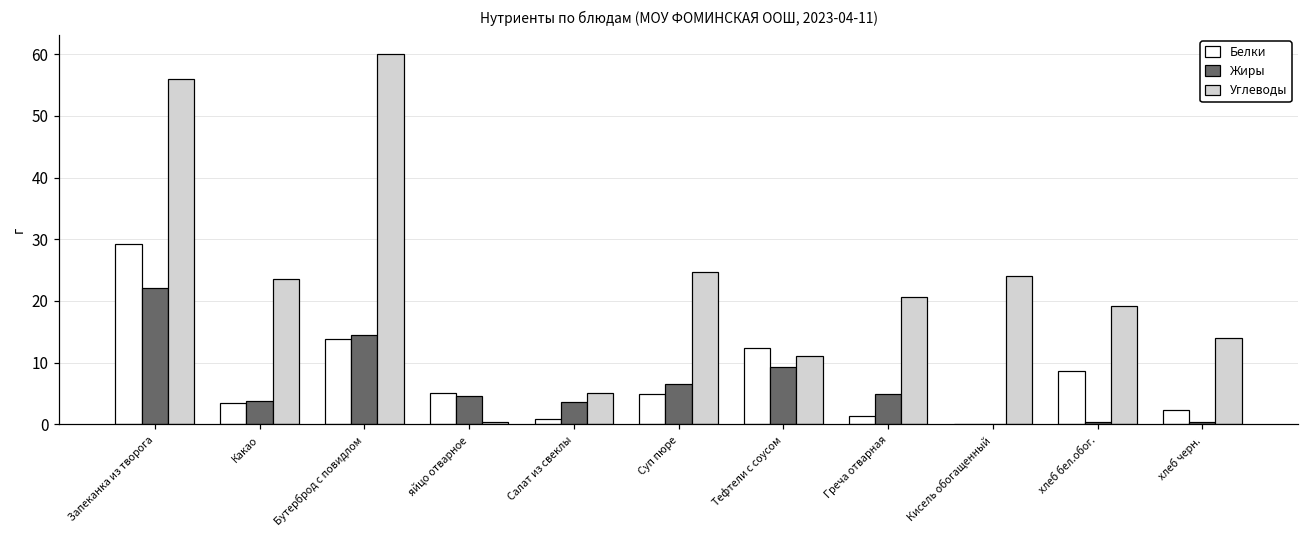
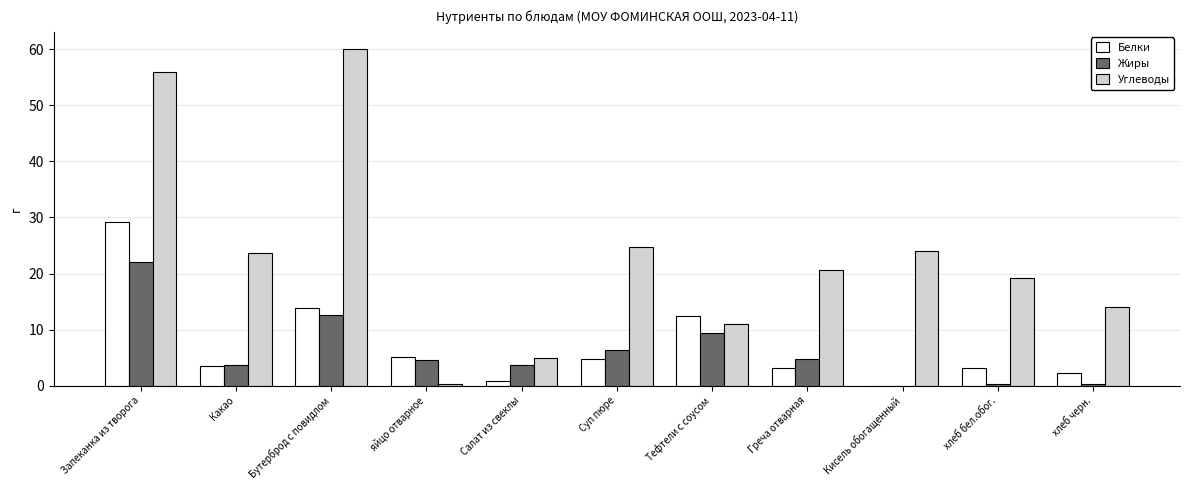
Жиры, Бутерброд с повидлом: 14 -> 13
Белки, Греча отварная: 1 -> 3
Белки, хлеб бел.обог.: 9 -> 3
